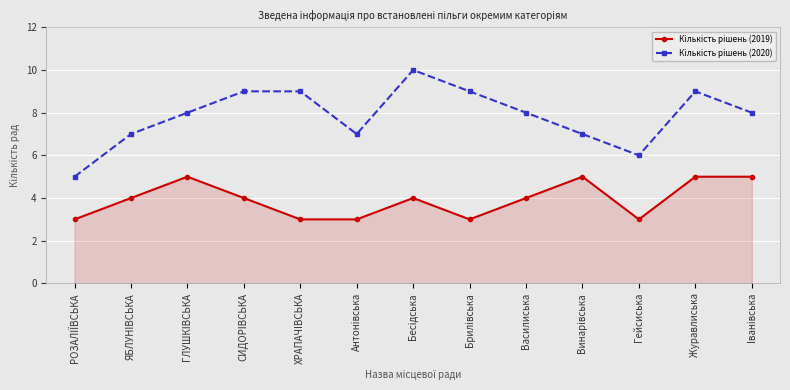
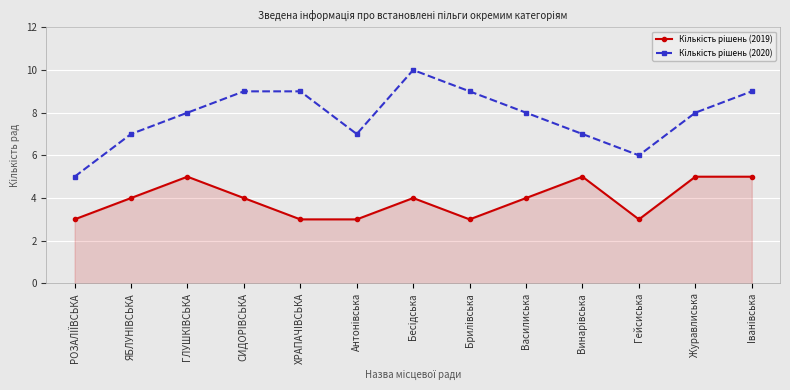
Кількість рішень (2020), Журавлиська: 9 -> 8
Кількість рішень (2020), Іванівська: 8 -> 9
